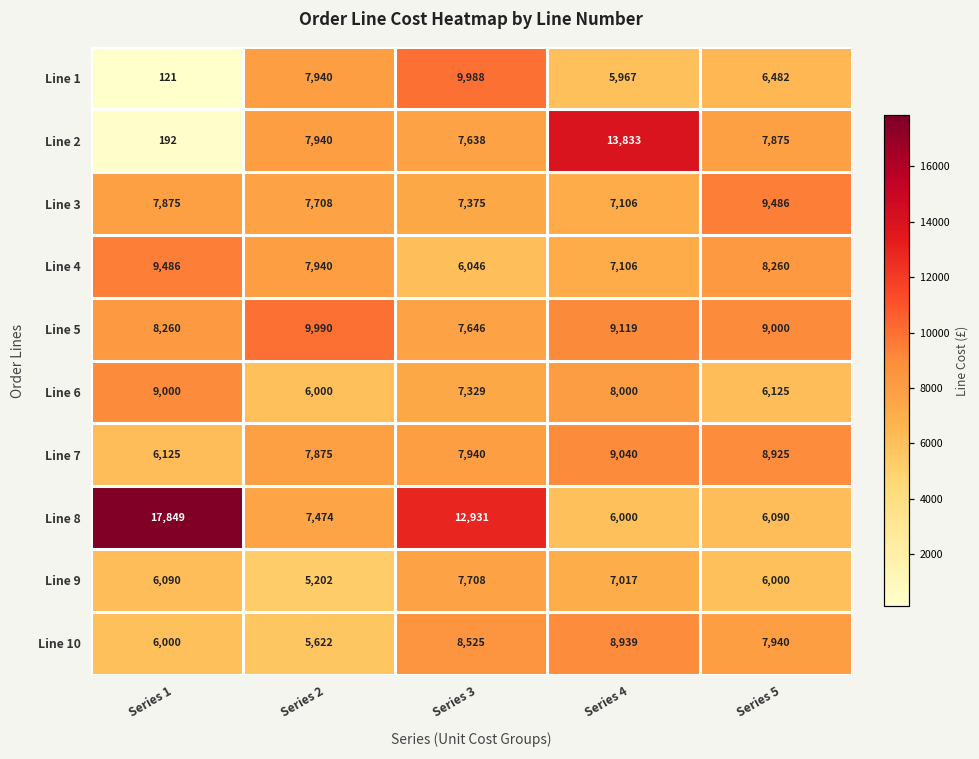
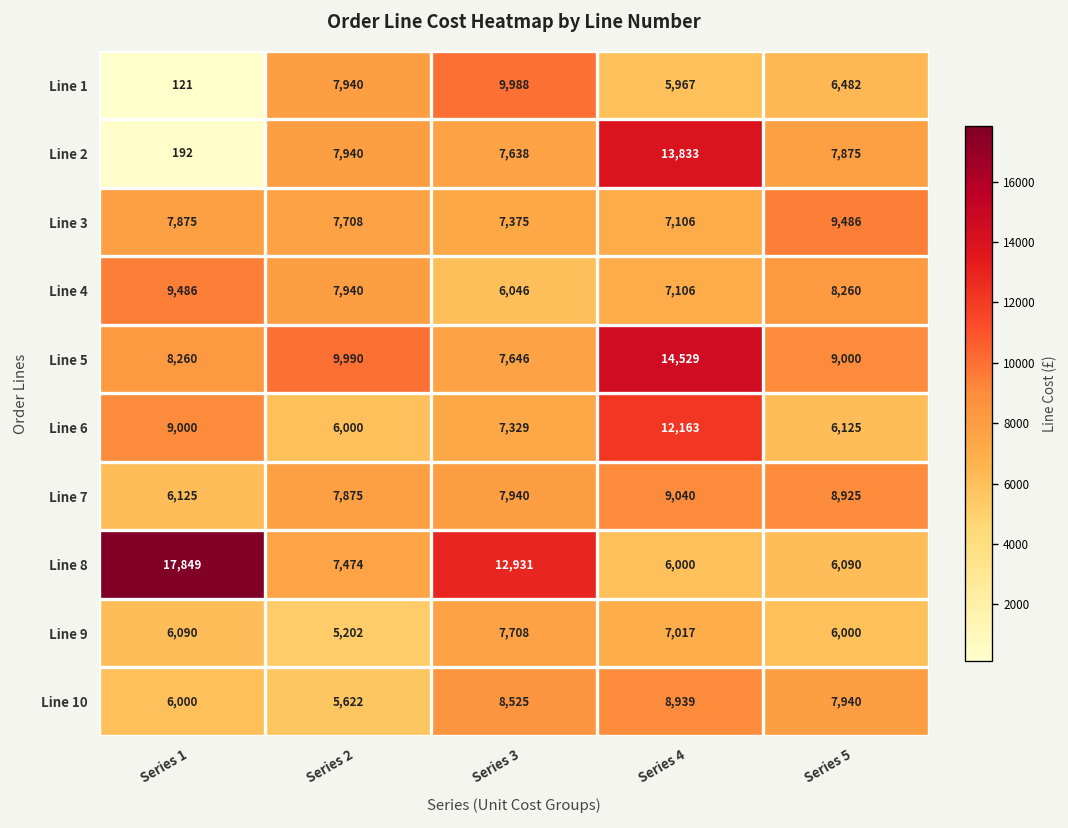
Line 5, Series 4: 9,119 -> 14,529
Line 6, Series 4: 8,000 -> 12,163
